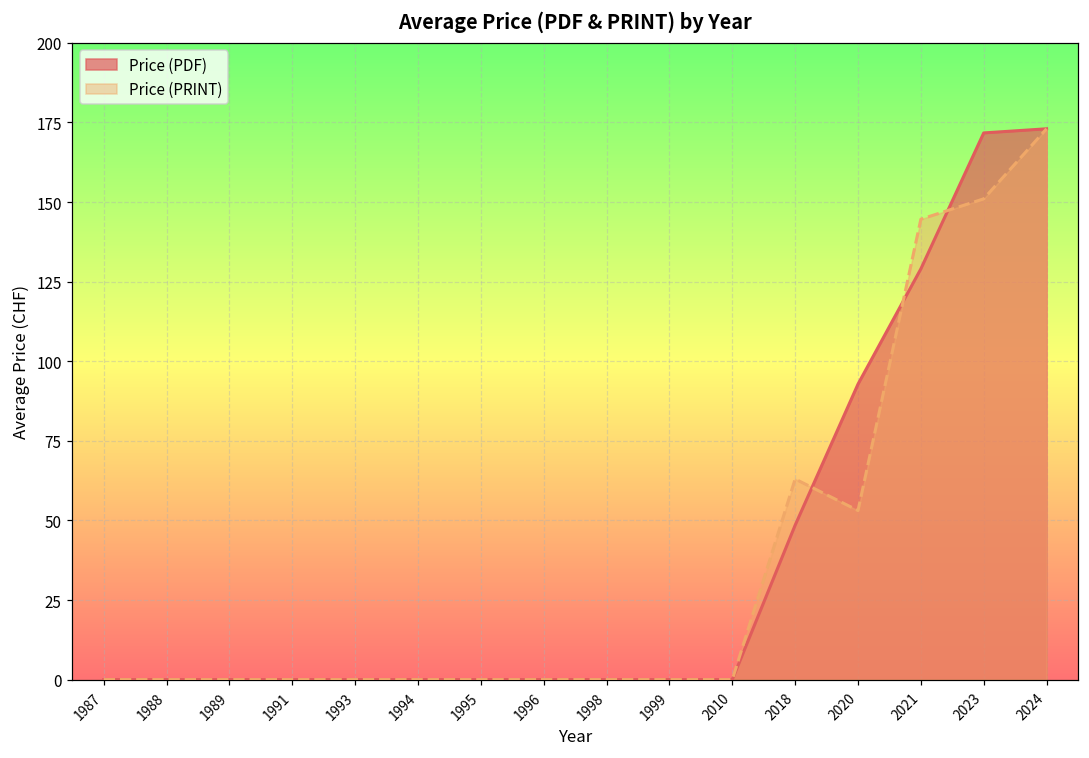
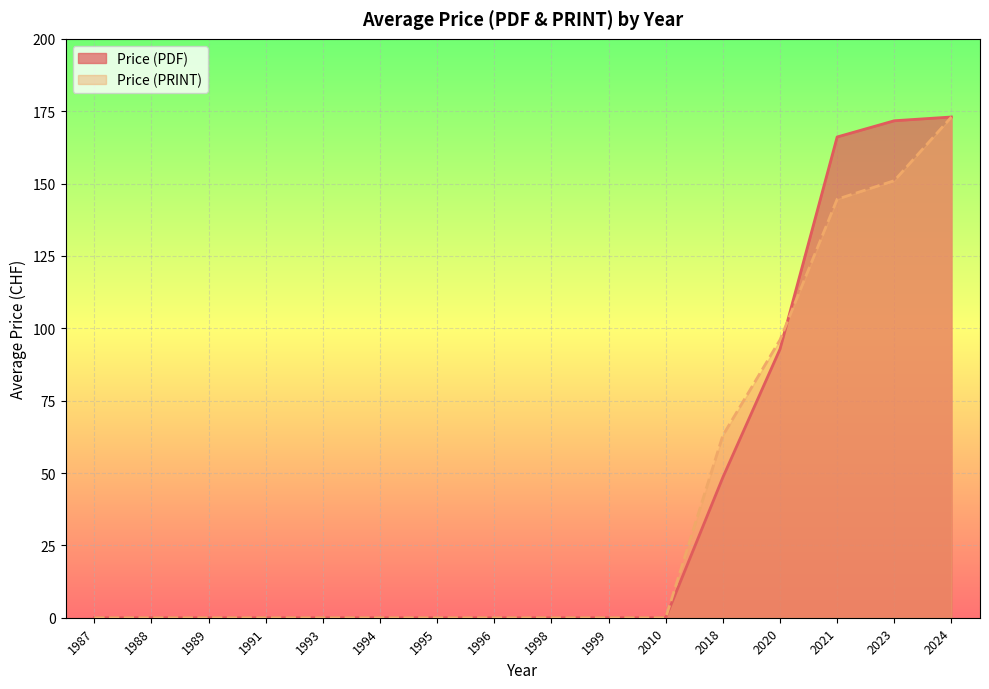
Price (PRINT), 2020: 53 -> 96
Price (PDF), 2021: 129 -> 166
